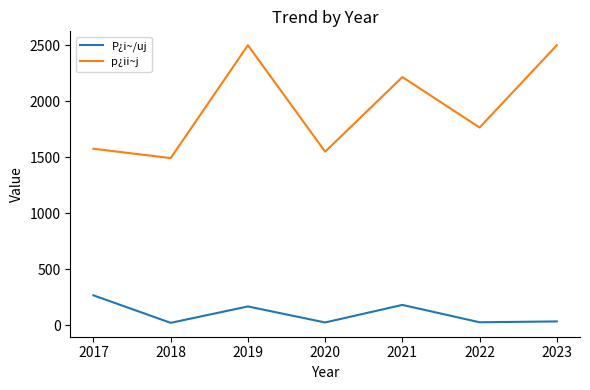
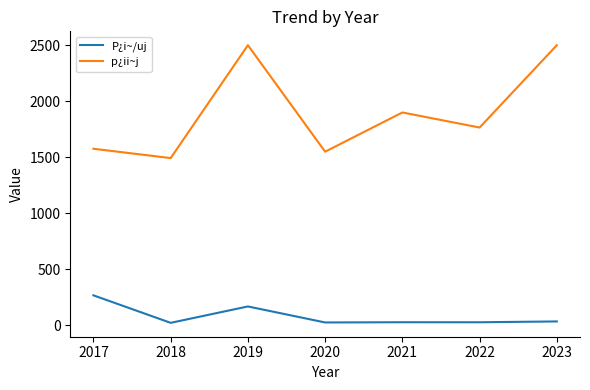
P¿i~/uj, 2021: 180 -> 30
p¿ii~j, 2021: 2220 -> 1900
